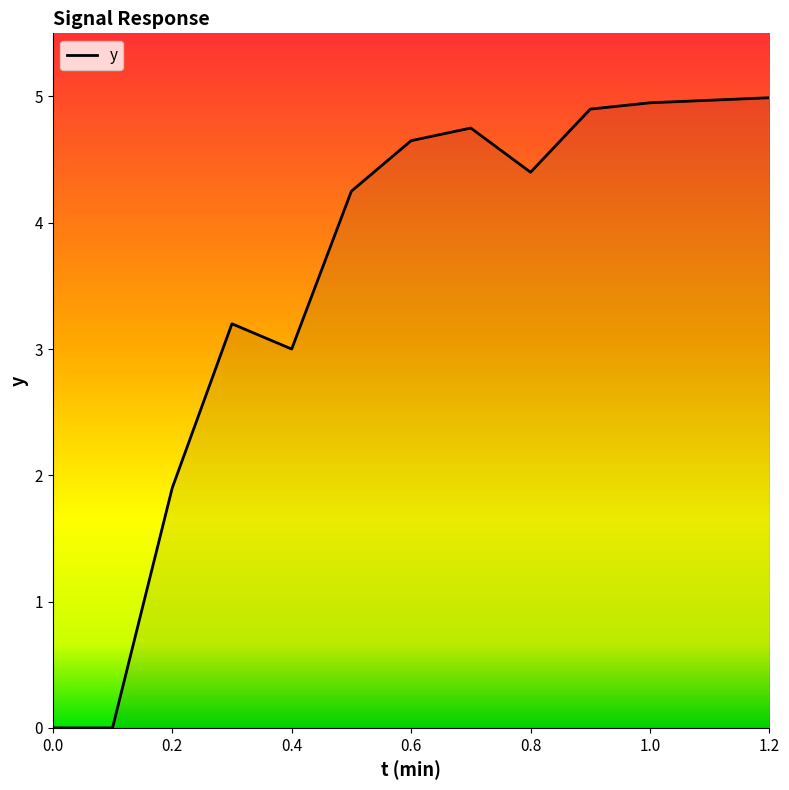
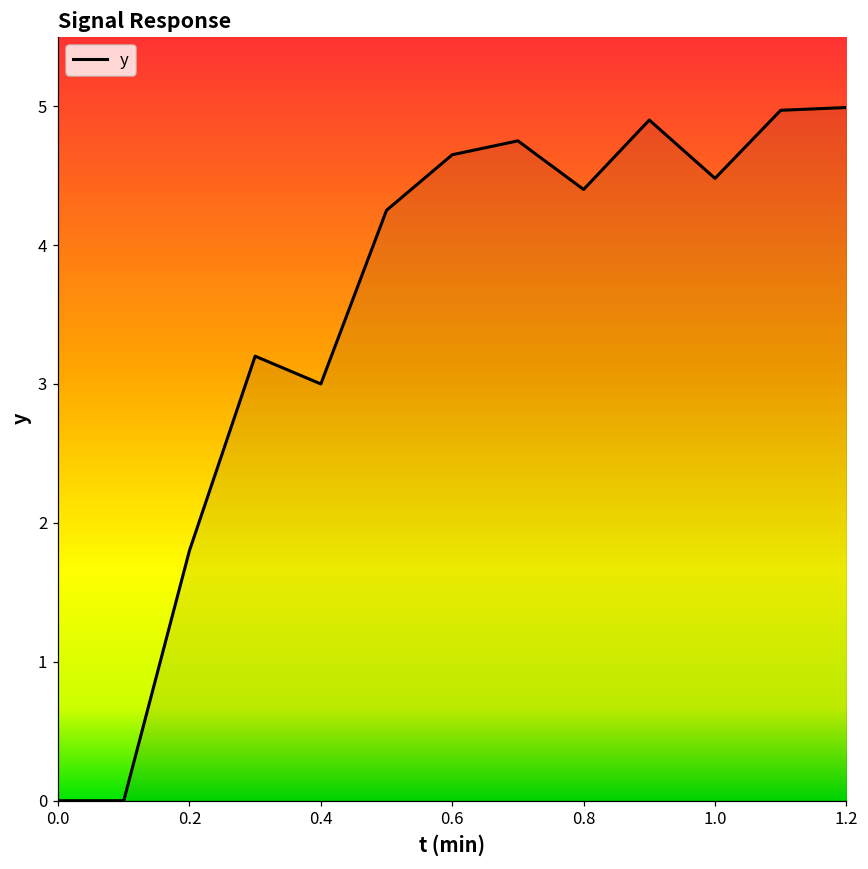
0.2: 1.9 -> 1.8
1.0: 4.95 -> 4.48
